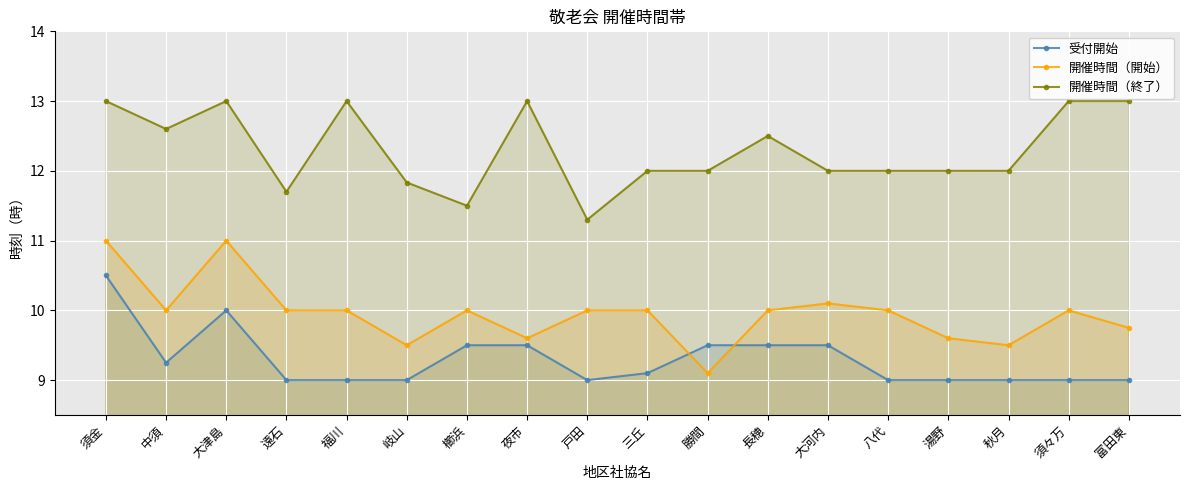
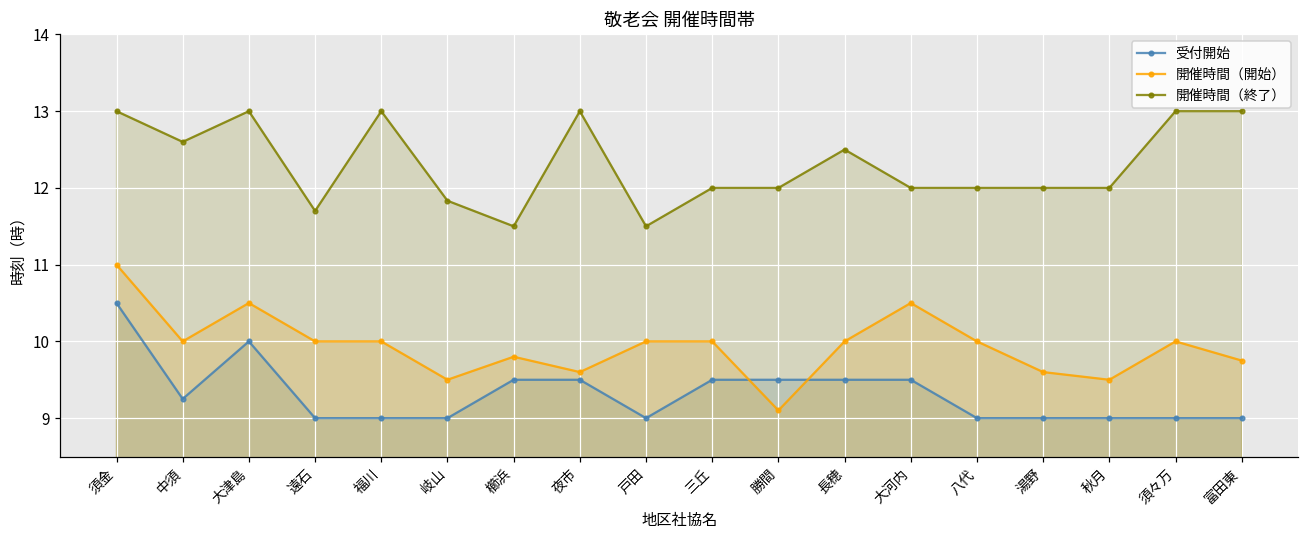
開催時間（開始）, 大津島: 11.0 -> 10.5
開催時間（開始）, 櫛浜: 10.0 -> 9.8
開催時間（終了）, 戸田: 11.3 -> 11.5
受付開始, 三丘: 9.1 -> 9.5
開催時間（開始）, 大河内: 10.1 -> 10.5
